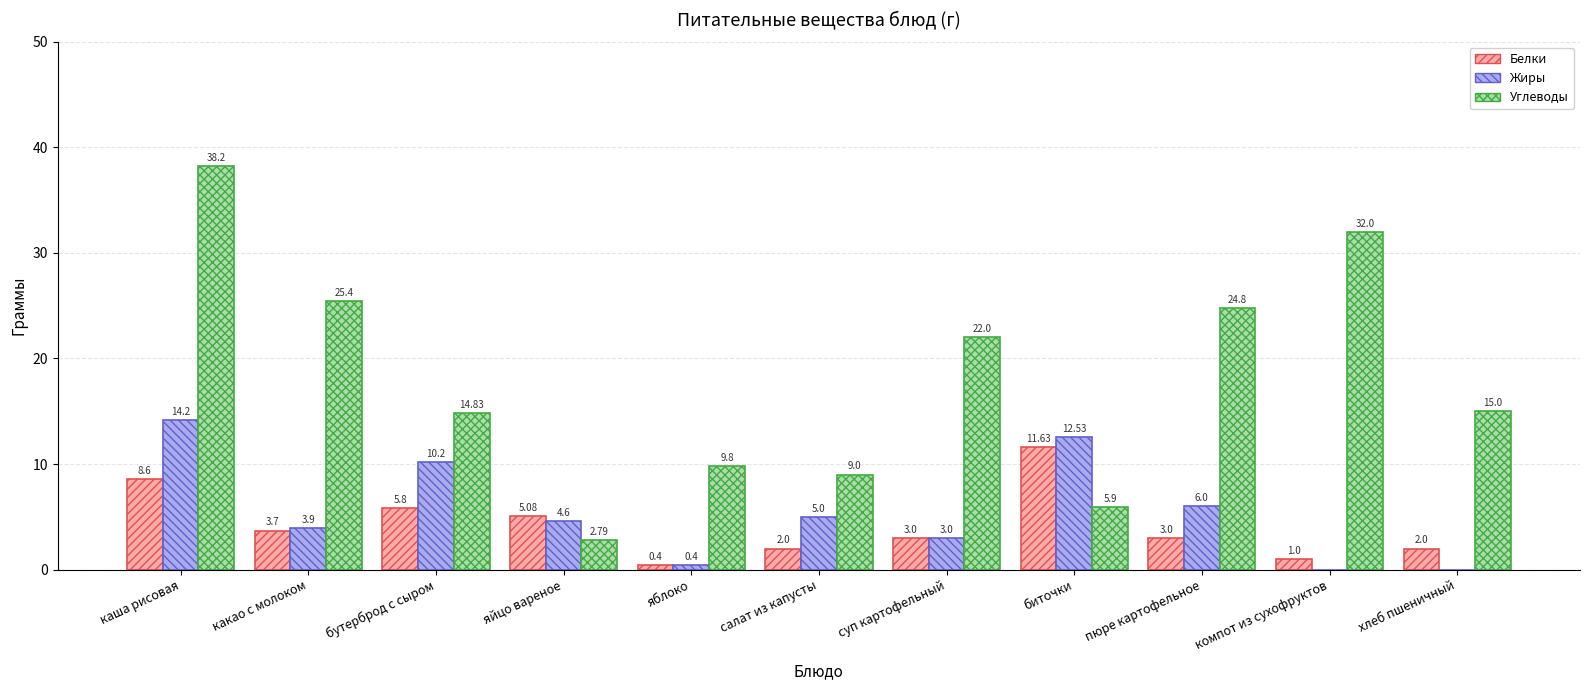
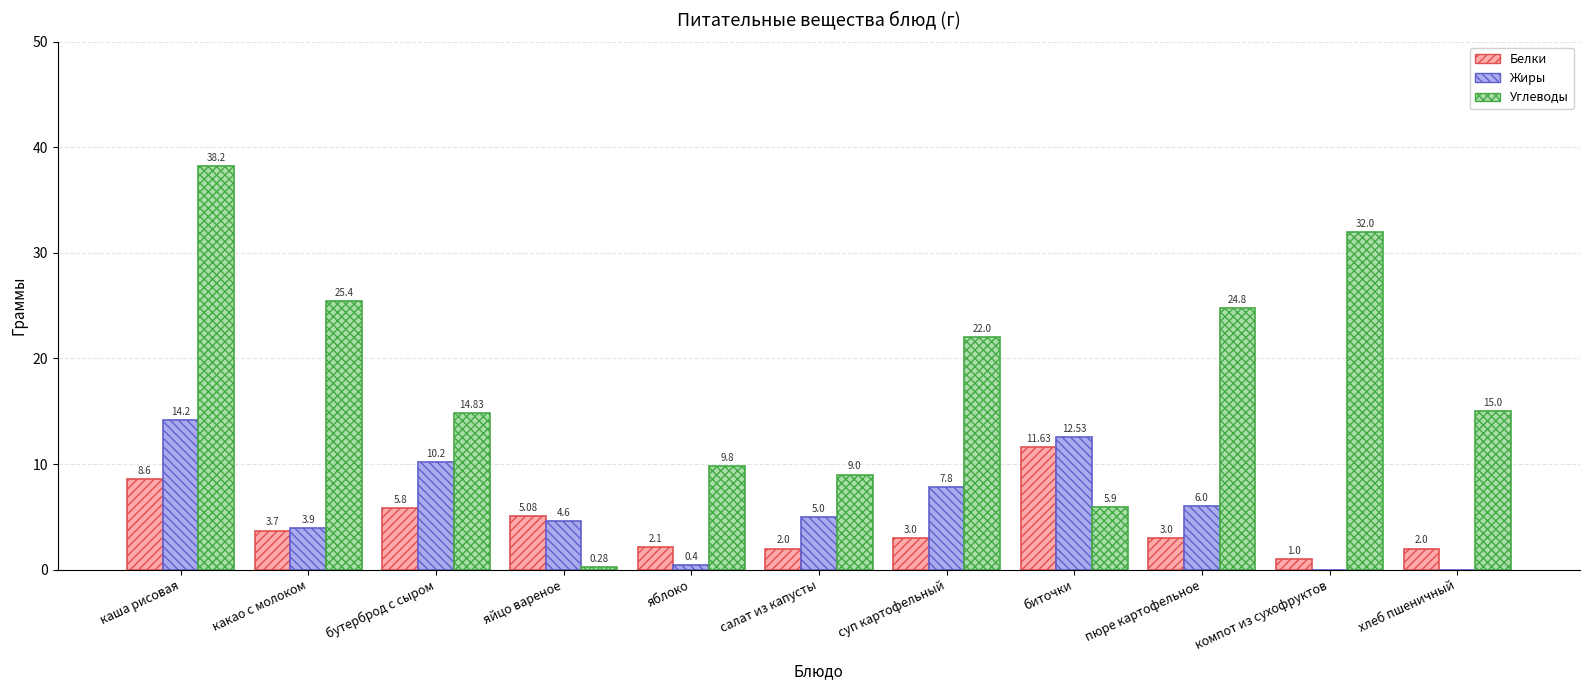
Углеводы, яйцо вареное: 2.79 -> 0.28
Белки, яблоко: 0.4 -> 2.1
Жиры, суп картофельный: 3.0 -> 7.8
